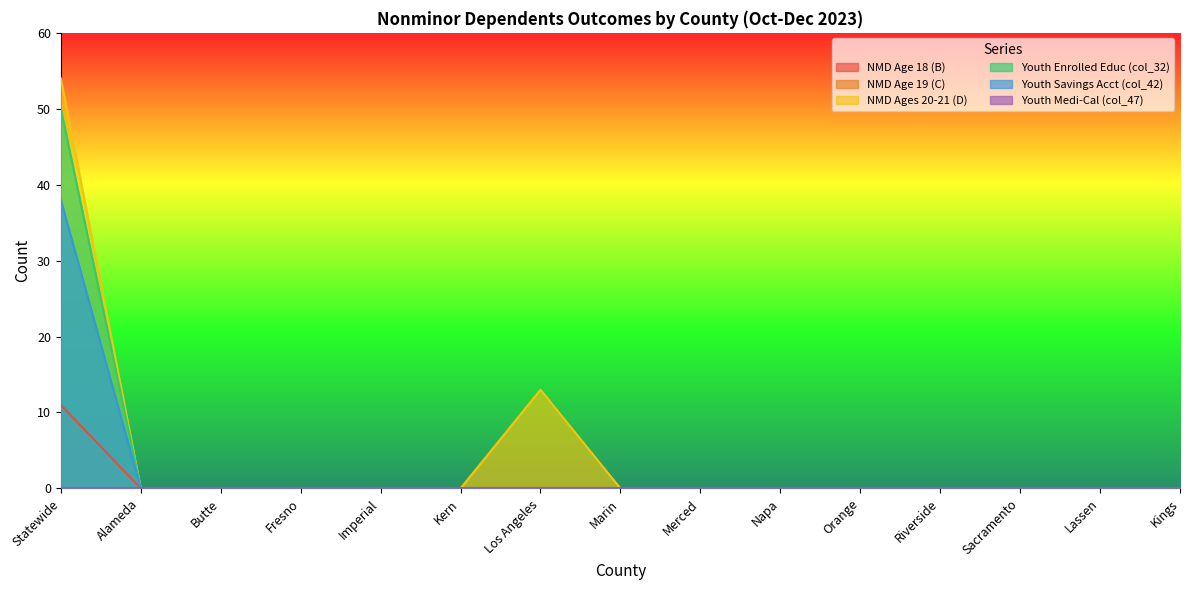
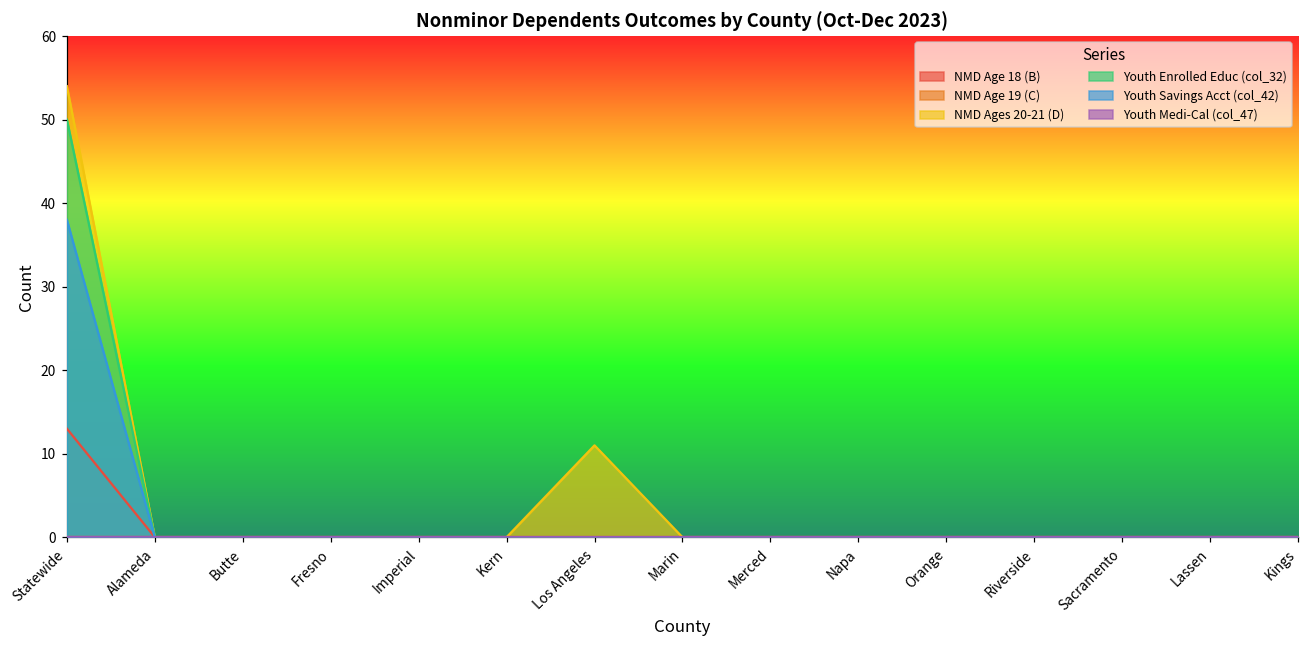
NMD Age 18 (B), Statewide: 11 -> 13
NMD Ages 20-21 (D), Los Angeles: 13 -> 11
